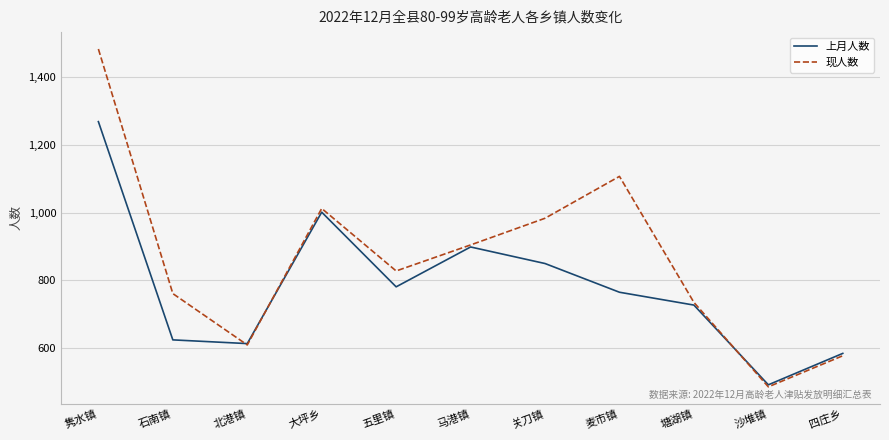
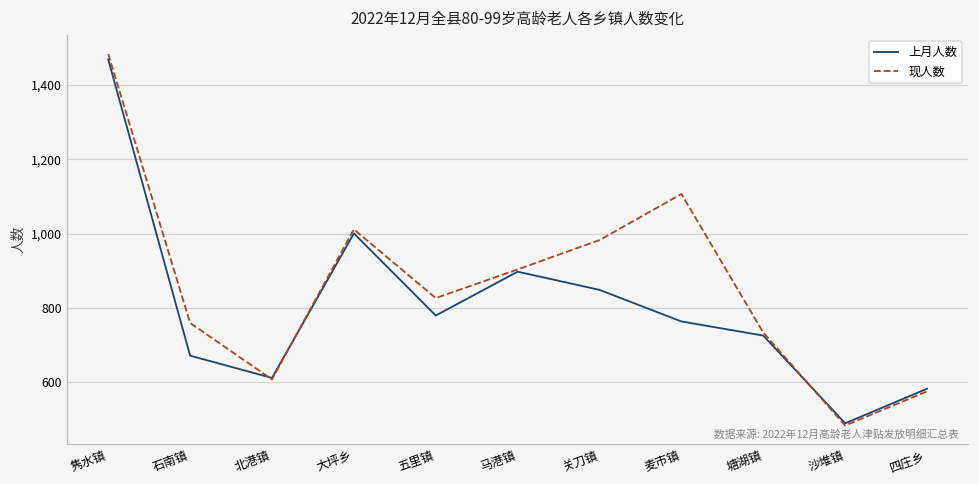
上月人数, 隽水镇: 1,270 -> 1,470
上月人数, 石南镇: 620 -> 670
